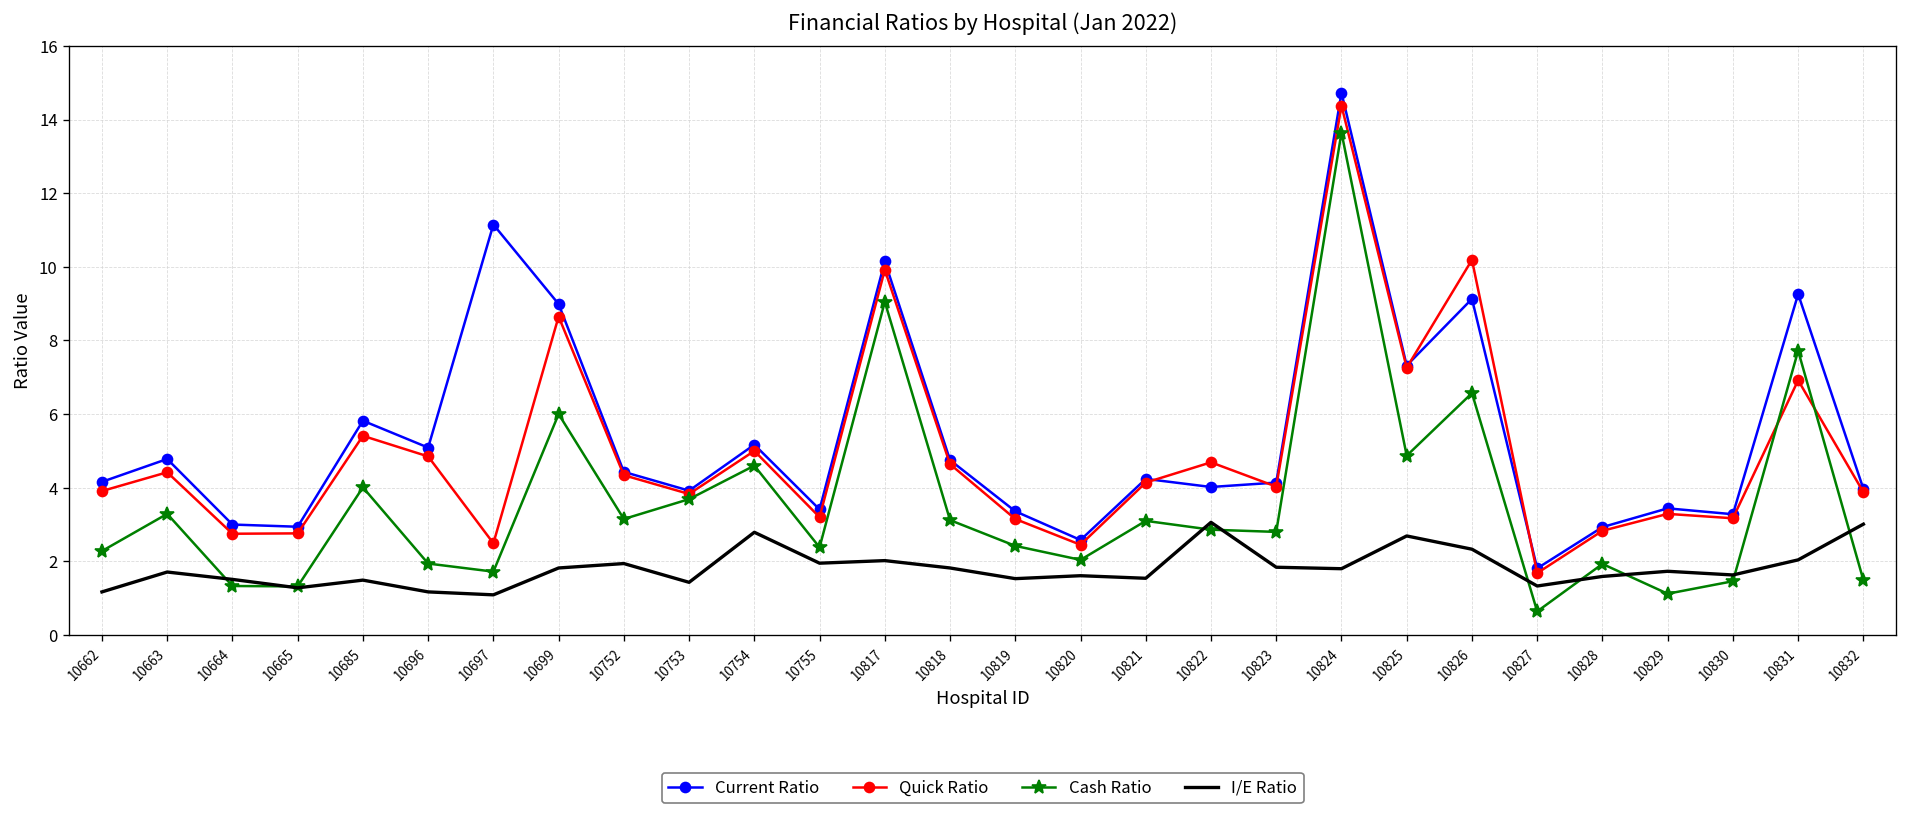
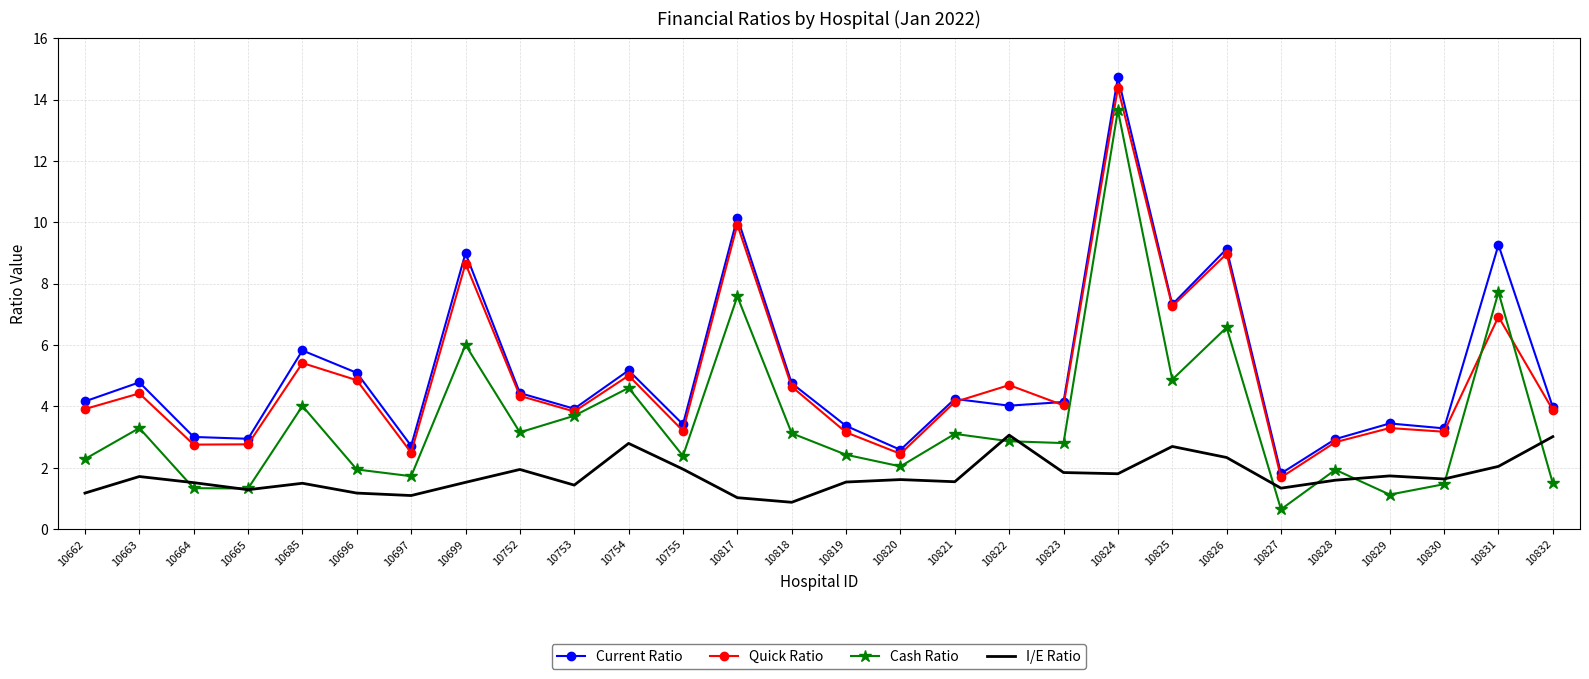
Current Ratio, 10697: 11.2 -> 2.7
I/E Ratio, 10699: 1.8 -> 1.5
Cash Ratio, 10817: 9.1 -> 7.6
I/E Ratio, 10817: 2.0 -> 1.0
I/E Ratio, 10818: 1.8 -> 0.9
Quick Ratio, 10826: 10.2 -> 9.0
